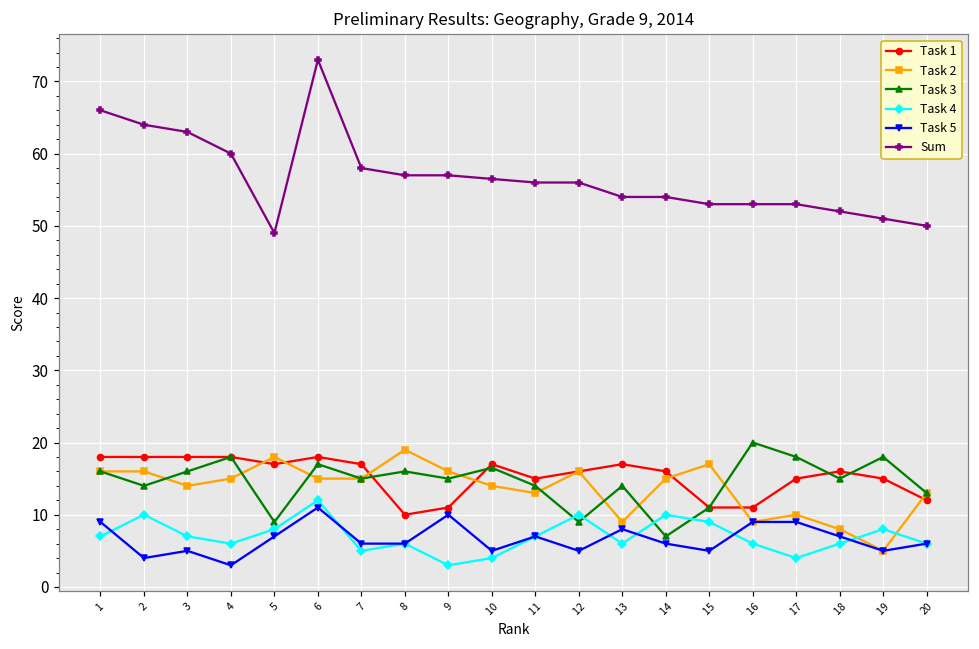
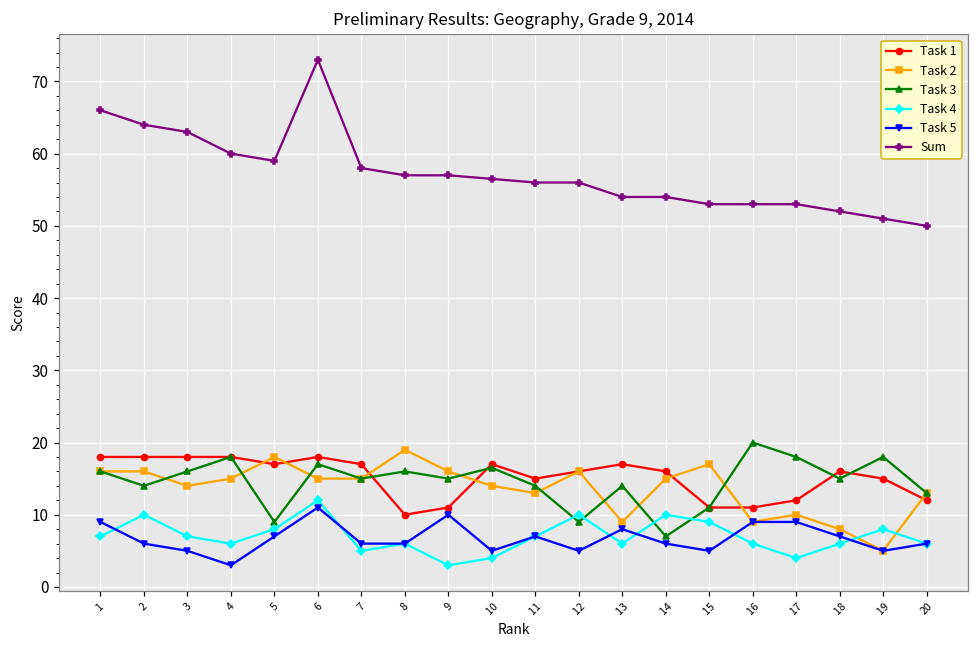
Task 5, 2: 4 -> 6
Sum, 5: 49 -> 59
Task 1, 17: 15 -> 12
